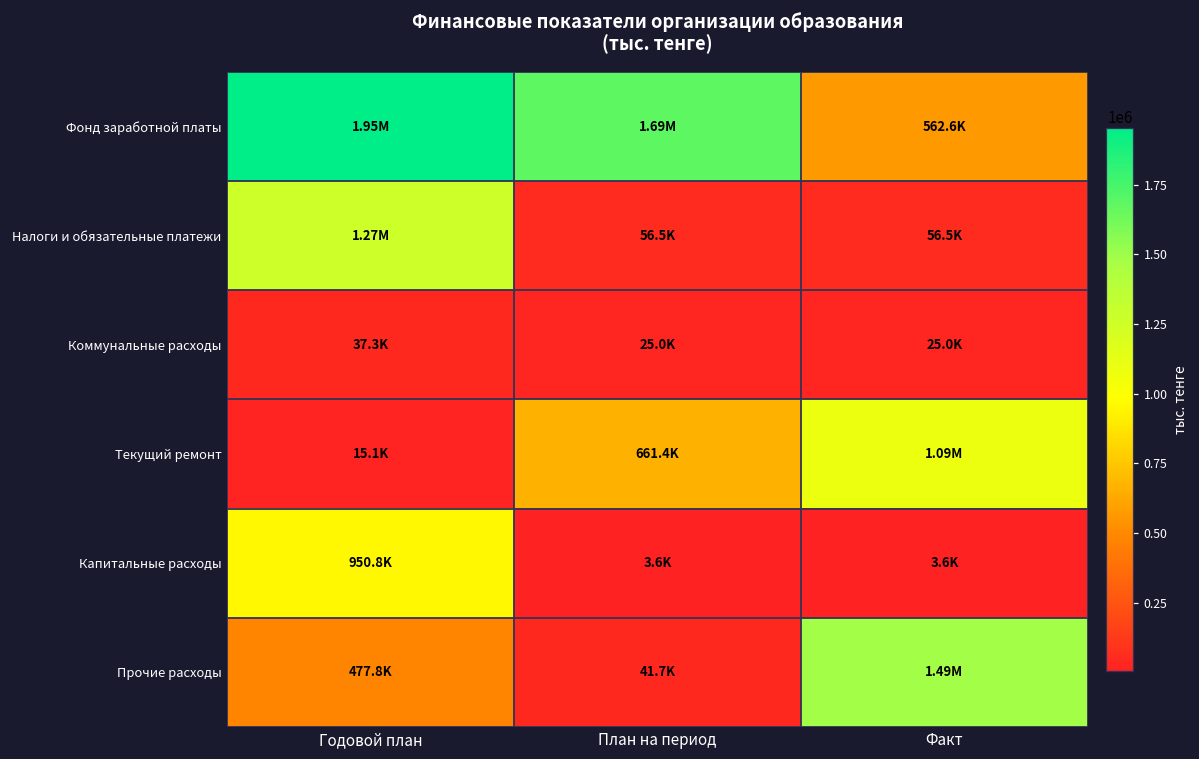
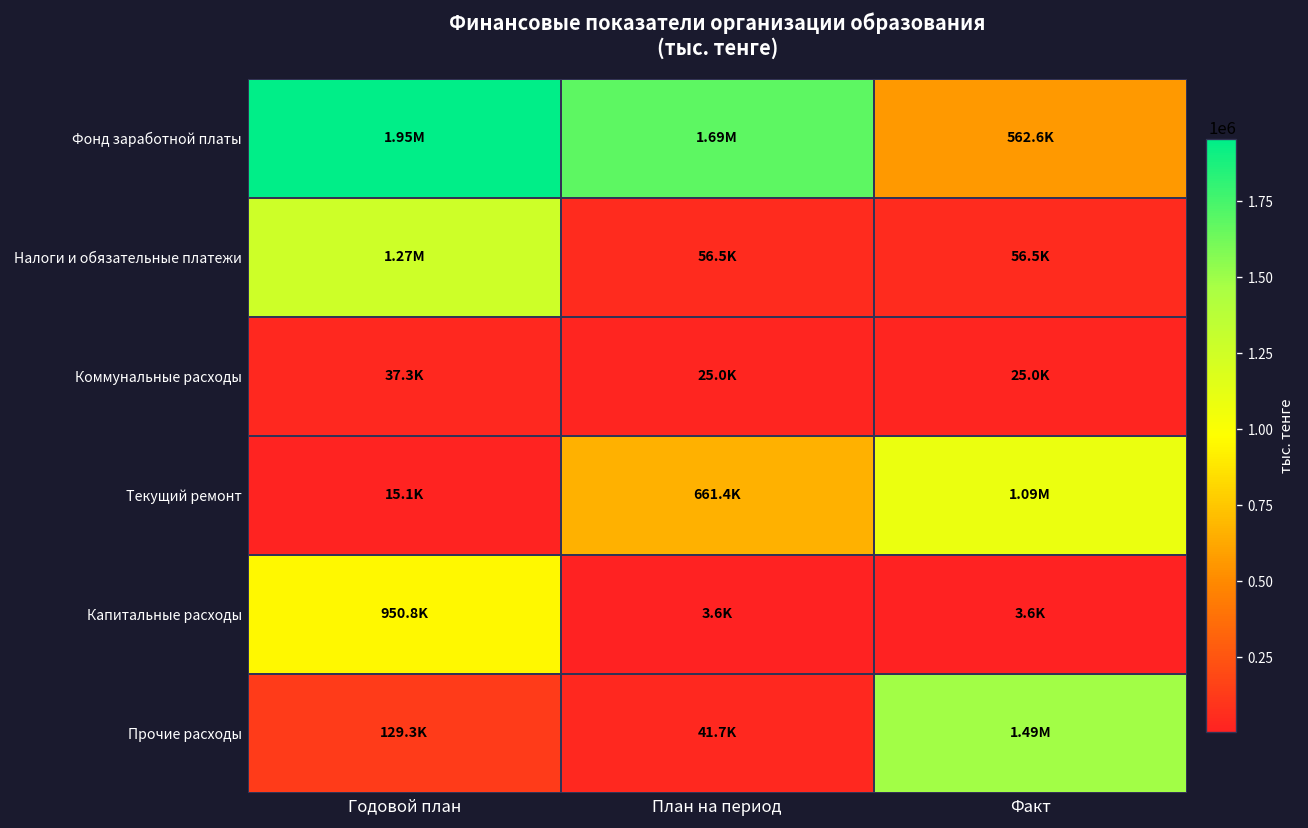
Прочие расходы, Годовой план: 477.8K -> 129.3K
